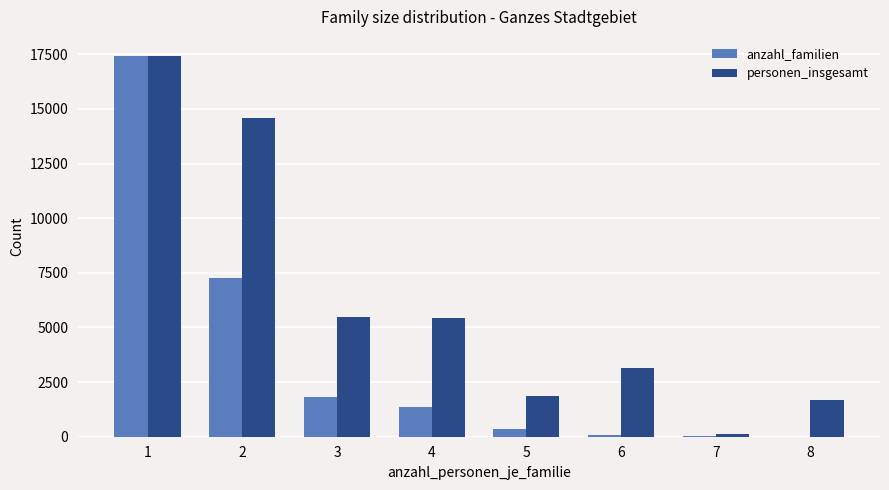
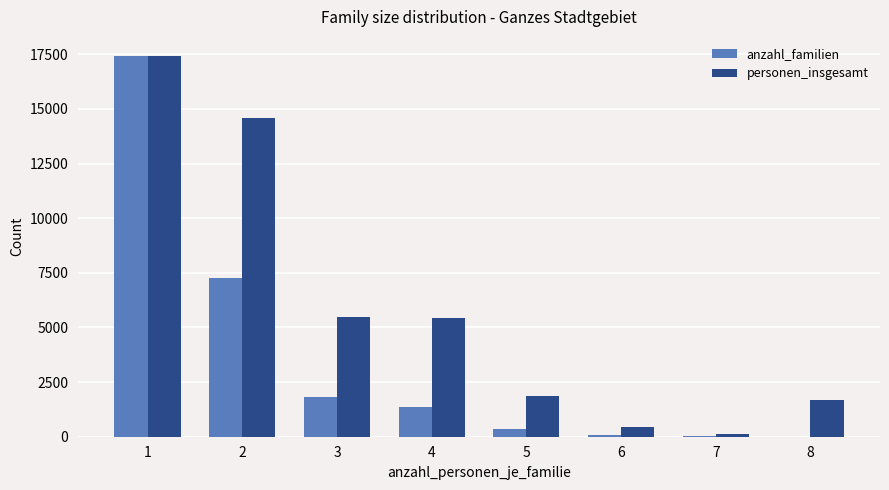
personen_insgesamt, 6: 3200 -> 400
